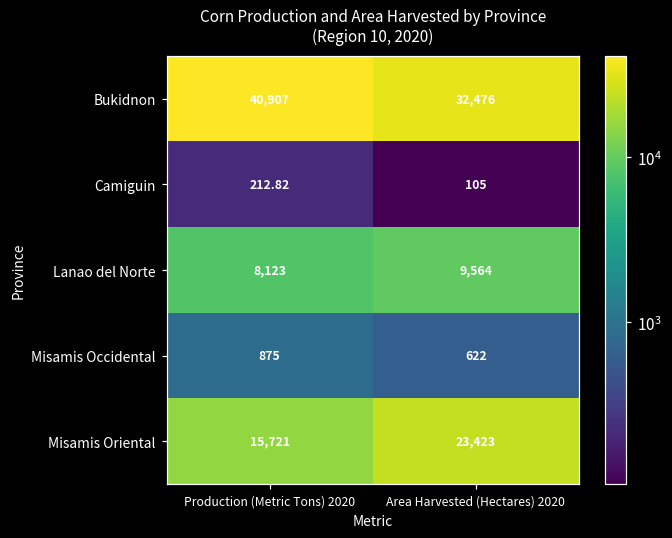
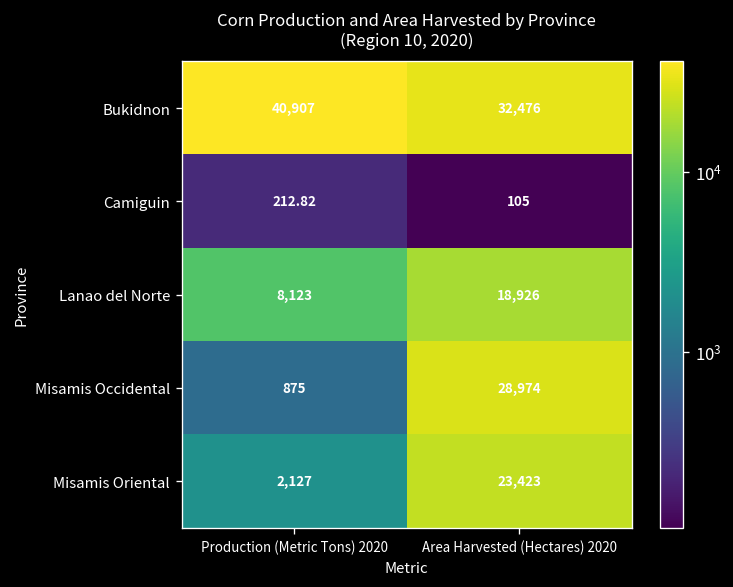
Lanao del Norte, Area Harvested (Hectares) 2020: 9,564 -> 18,926
Misamis Occidental, Area Harvested (Hectares) 2020: 622 -> 28,974
Misamis Oriental, Production (Metric Tons) 2020: 15,721 -> 2,127
